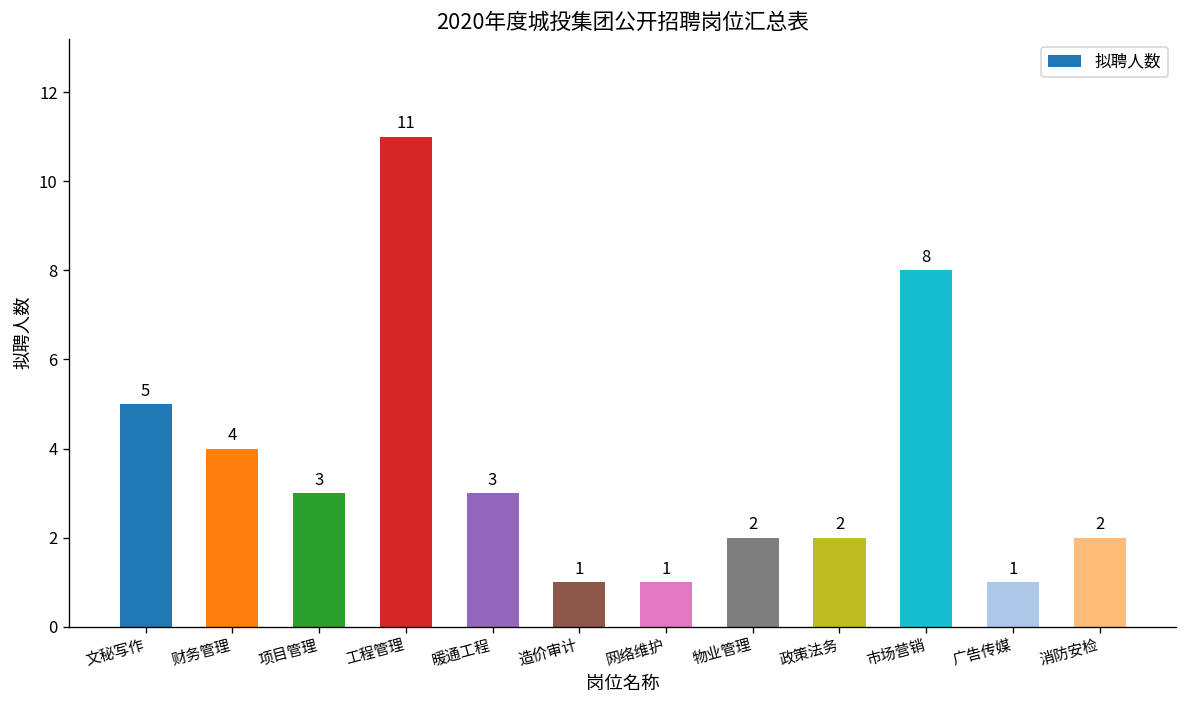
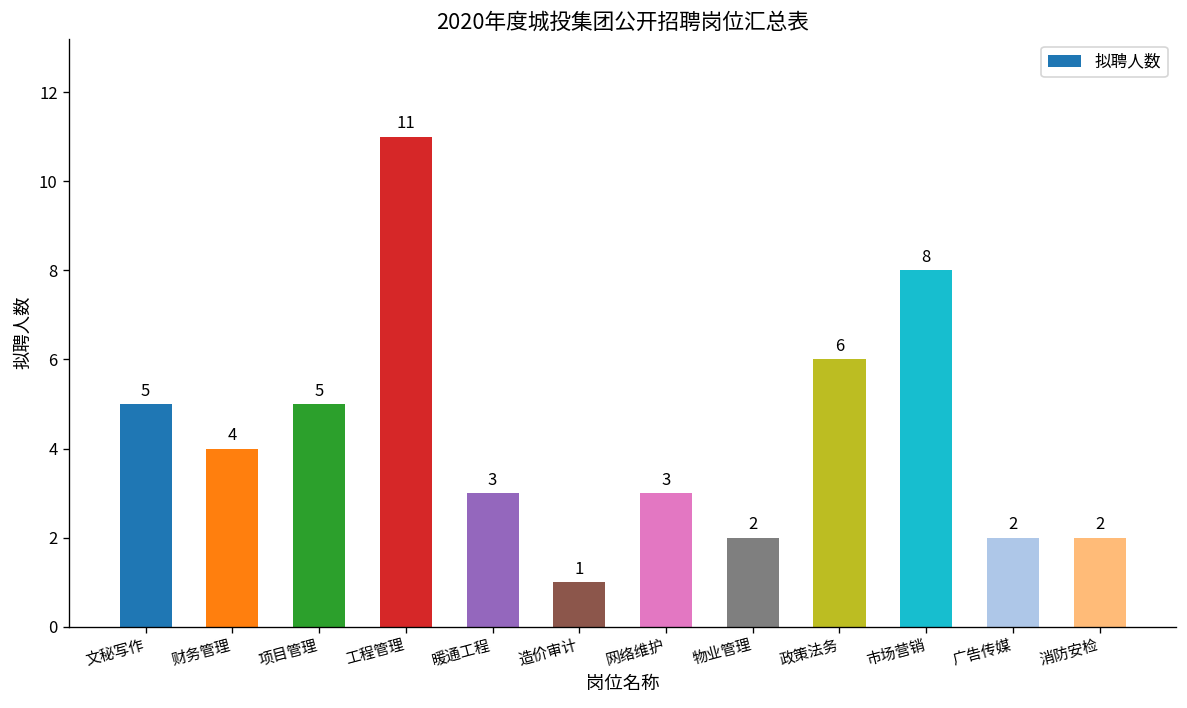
项目管理: 3 -> 5
网络维护: 1 -> 3
政策法务: 2 -> 6
广告传媒: 1 -> 2
